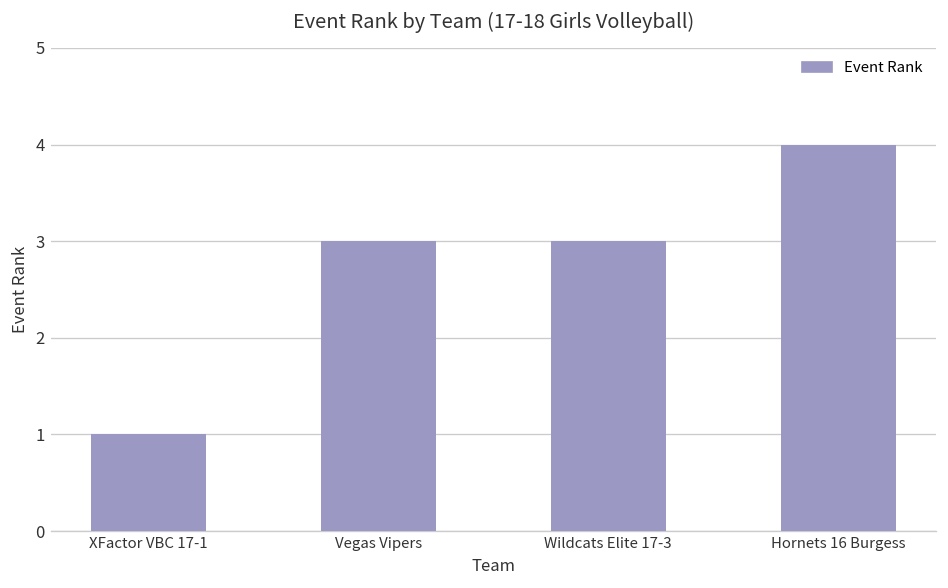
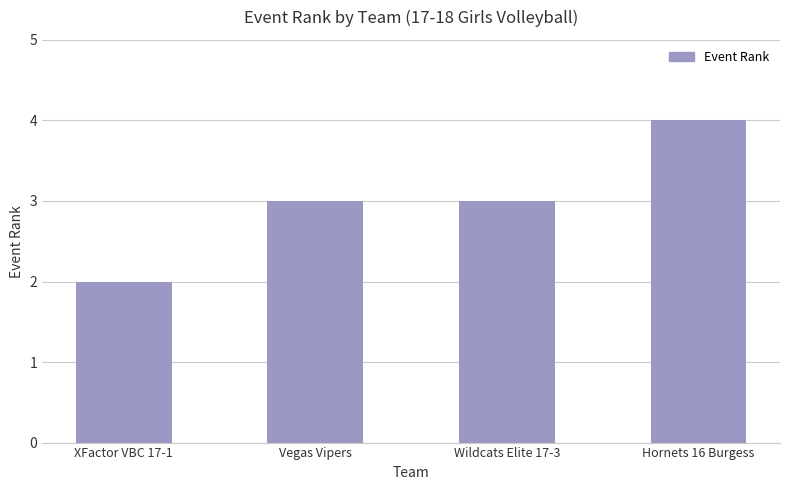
XFactor VBC 17-1: 1 -> 2
